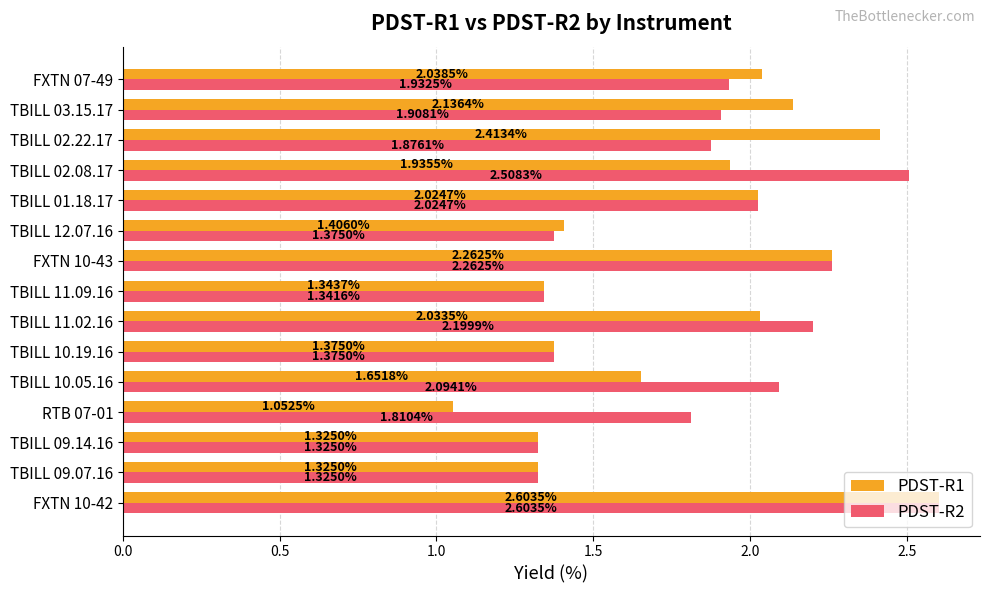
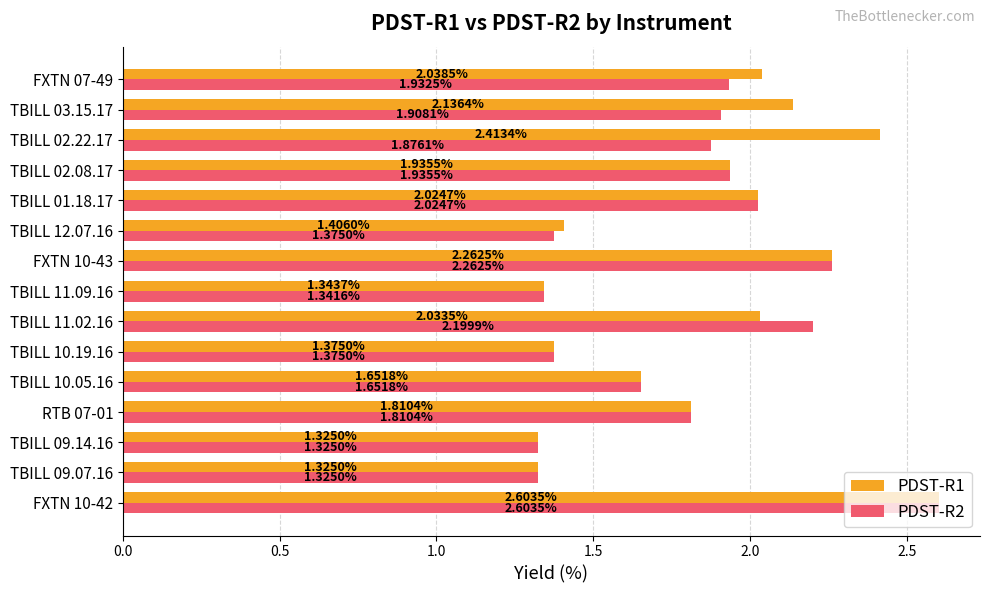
PDST-R2, TBILL 02.08.17: 2.5083% -> 1.9355%
PDST-R2, TBILL 10.05.16: 2.0941% -> 1.6518%
PDST-R1, RTB 07-01: 1.0525% -> 1.8104%
